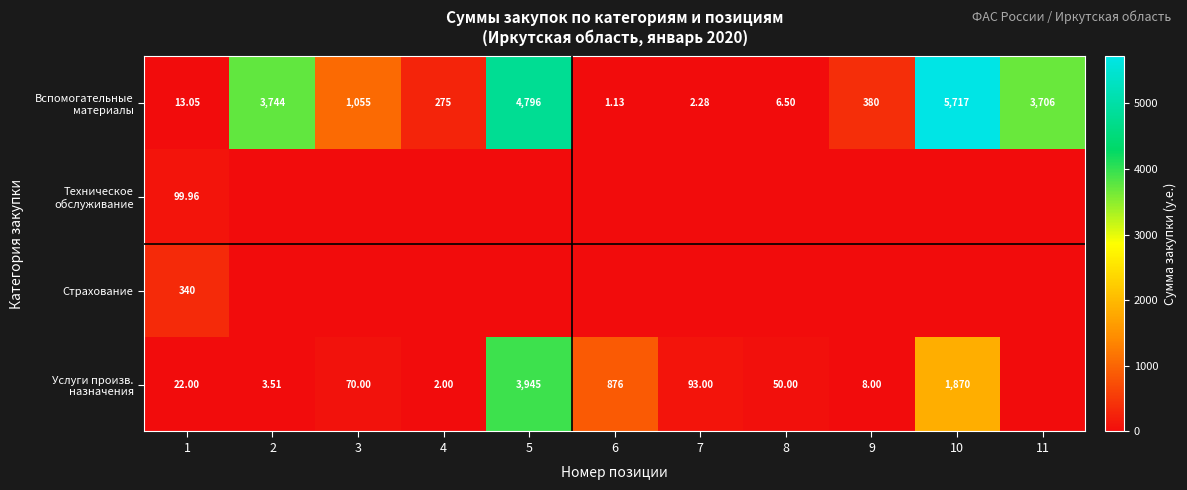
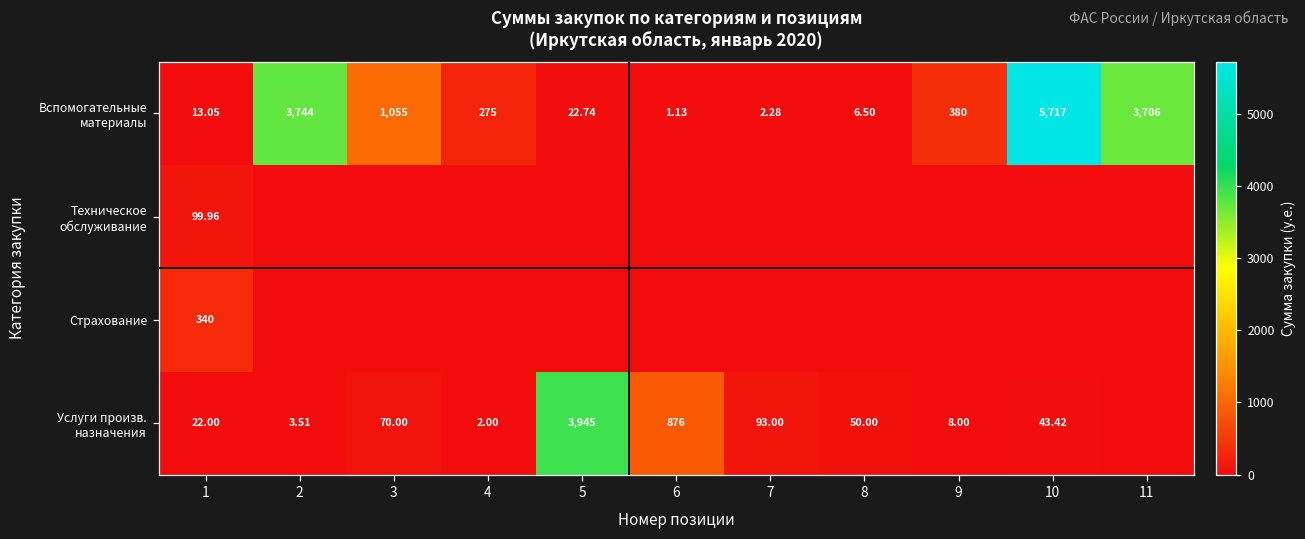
Вспомогательные материалы, 5: 4,796 -> 22.74
Услуги произв. назначения, 10: 1,870 -> 43.42
